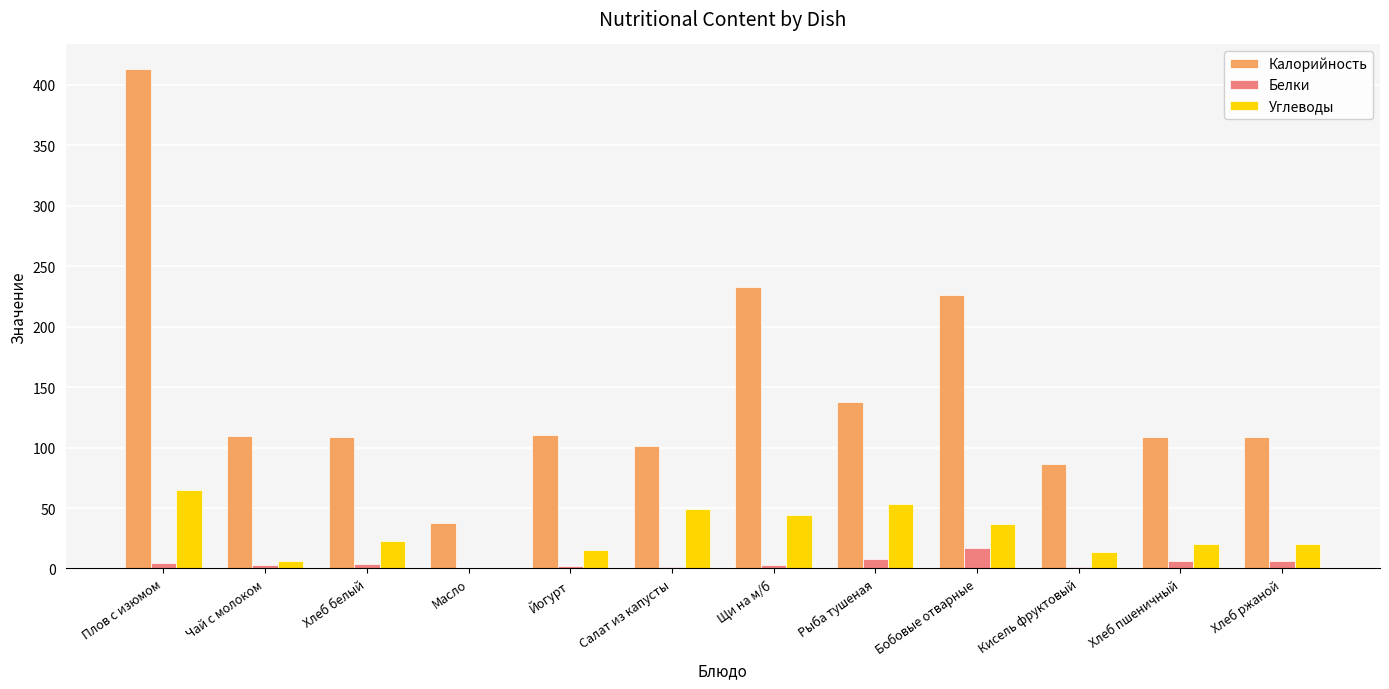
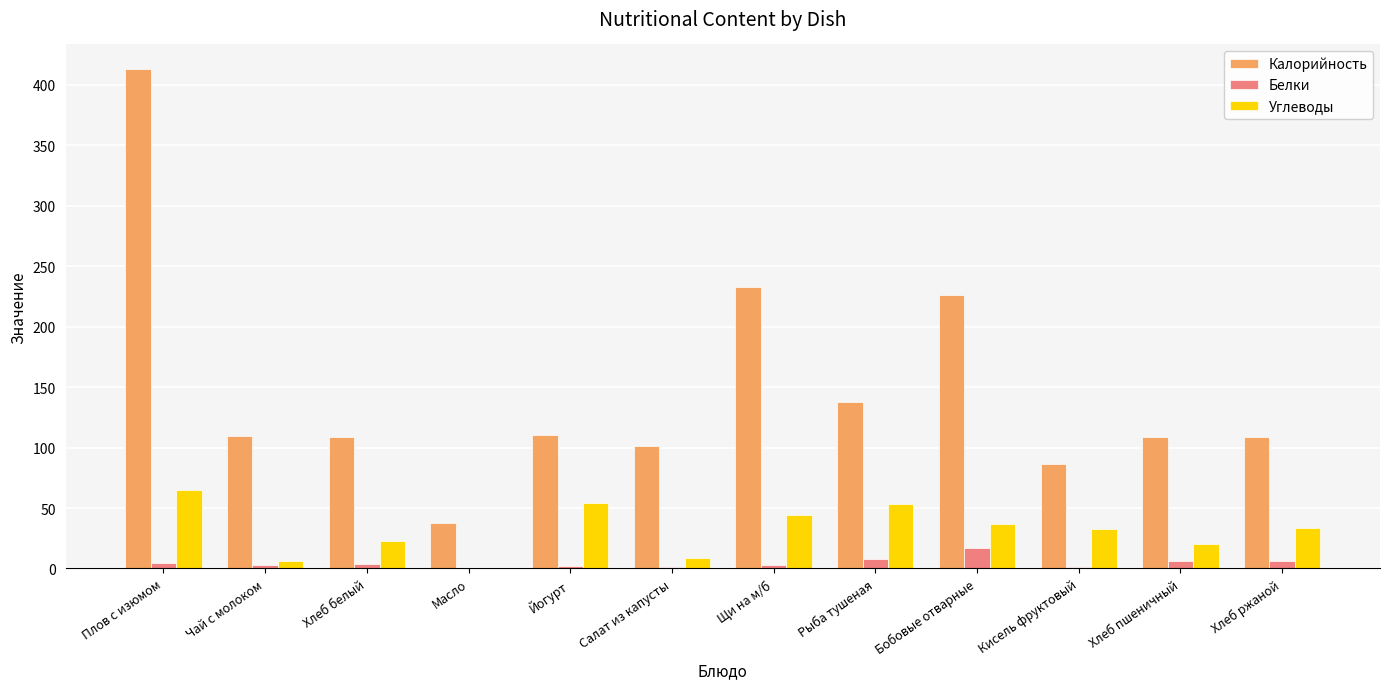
Углеводы, Йогурт: 15 -> 54
Углеводы, Салат из капусты: 50 -> 9
Углеводы, Кисель фруктовый: 13 -> 32
Углеводы, Хлеб ржаной: 21 -> 34
